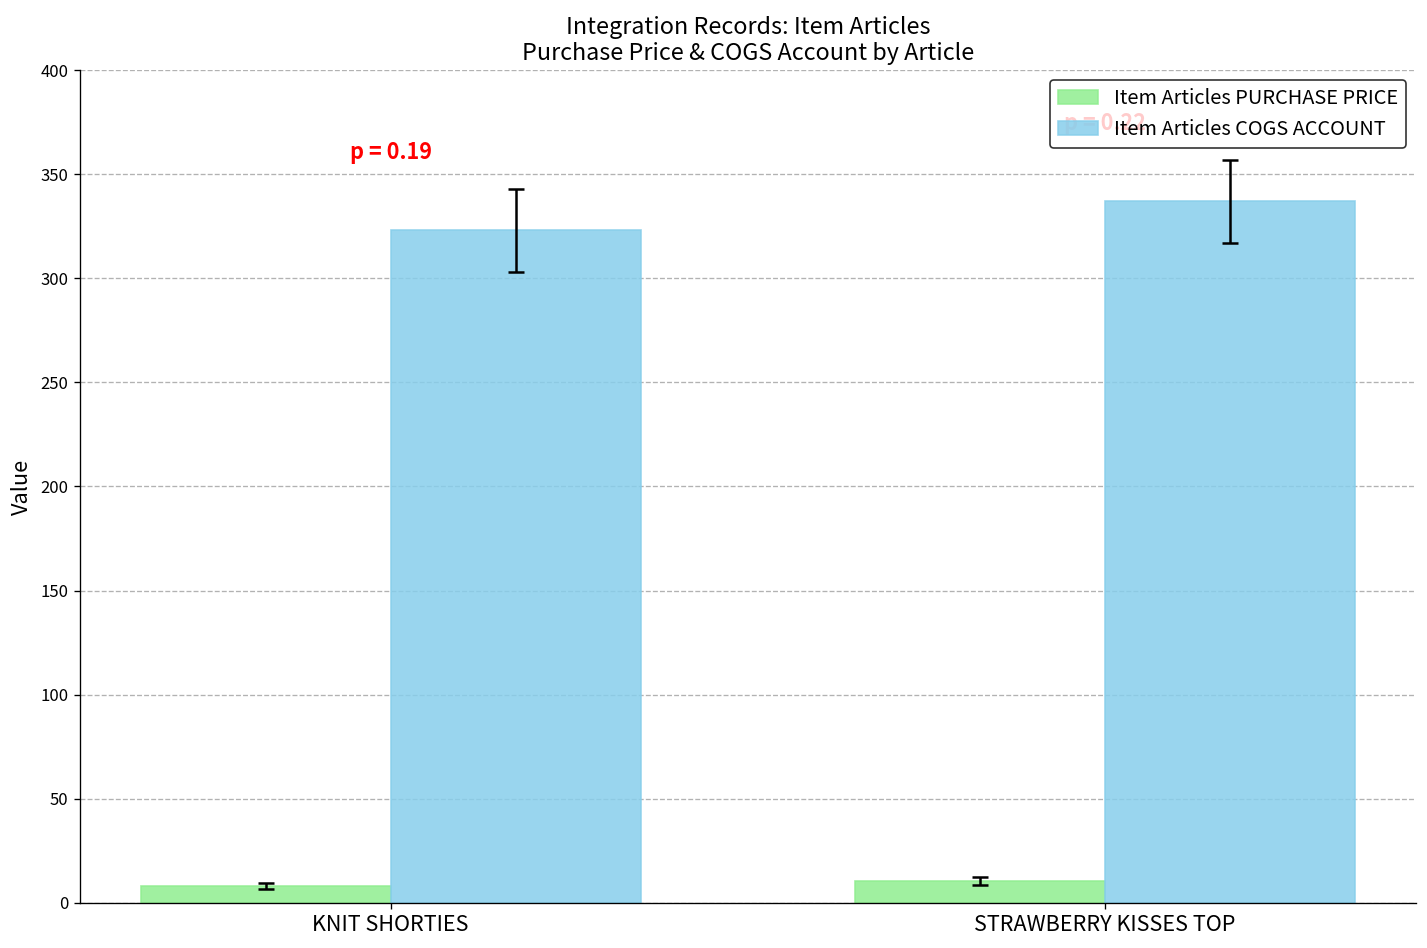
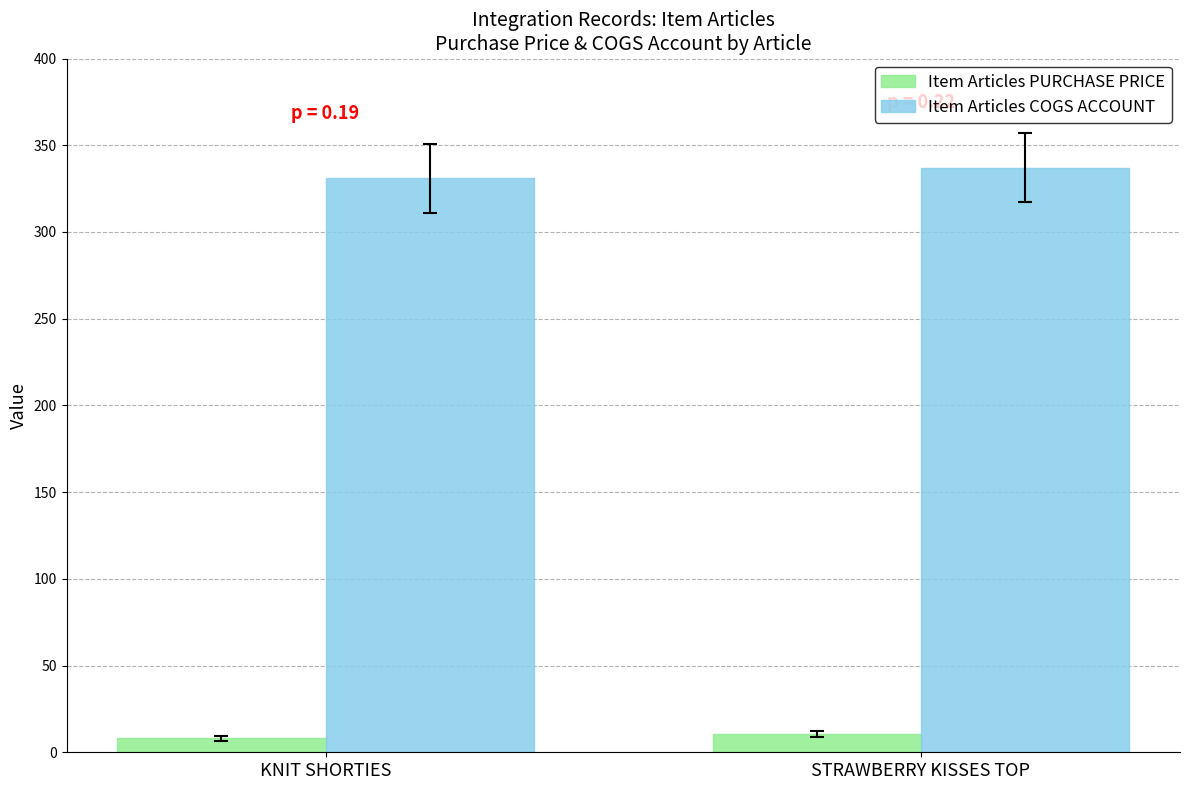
Item Articles COGS ACCOUNT, KNIT SHORTIES: 323 -> 331
